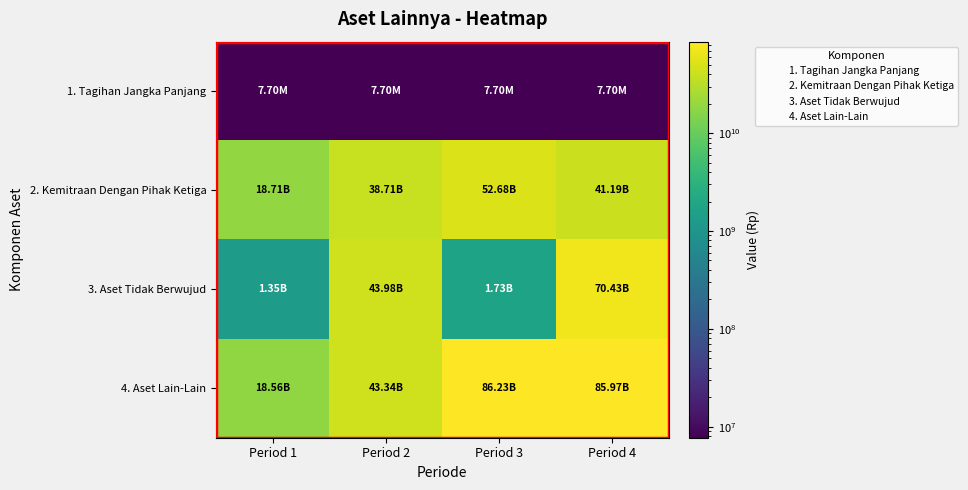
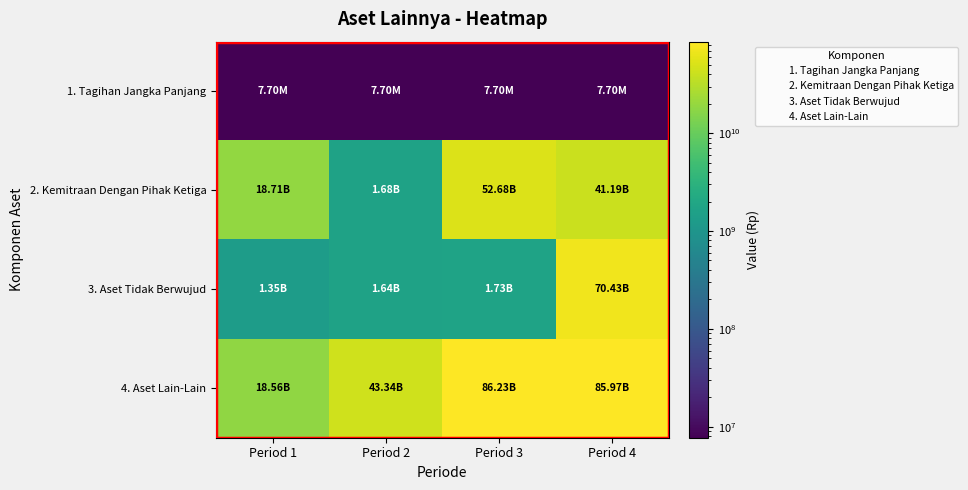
2. Kemitraan Dengan Pihak Ketiga, Period 2: 38.71B -> 1.68B
3. Aset Tidak Berwujud, Period 2: 43.98B -> 1.64B
